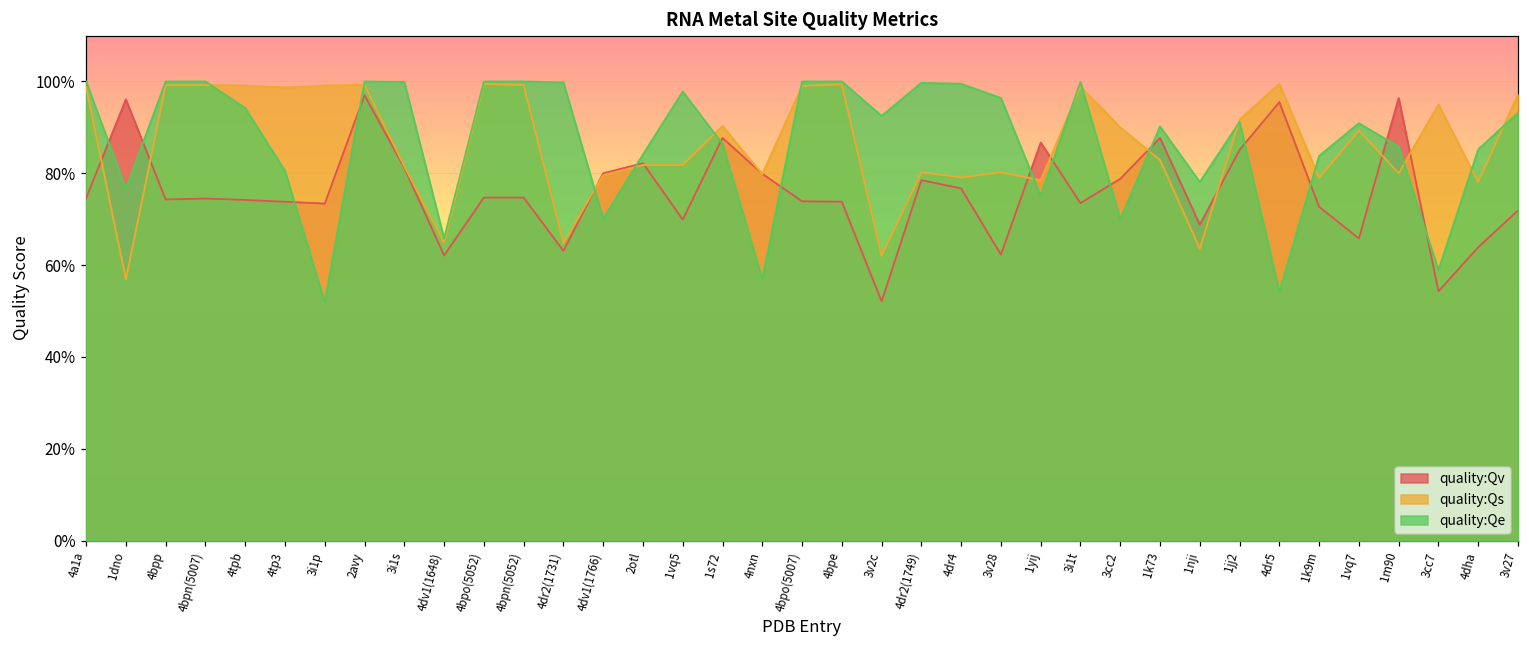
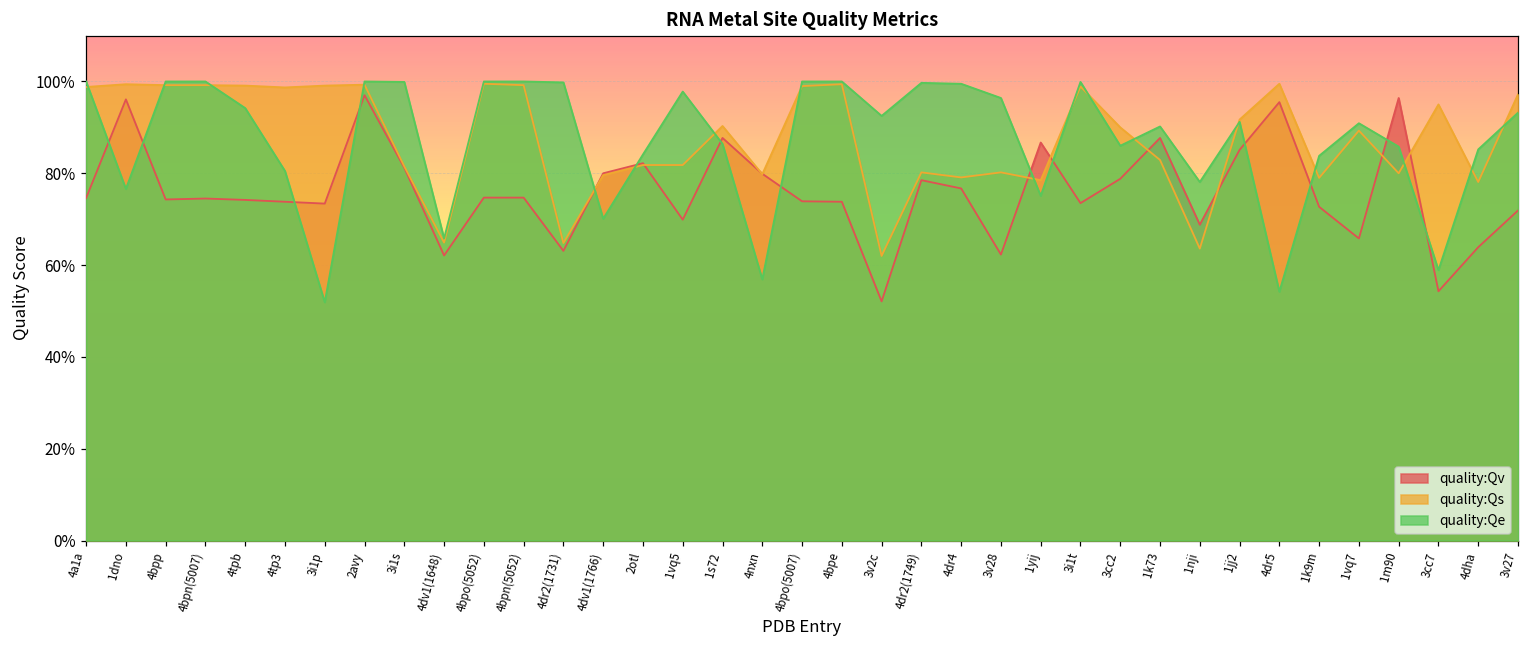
quality:Qs, 1dno: 57% -> 99%
quality:Qe, 3cc2: 70% -> 86%
